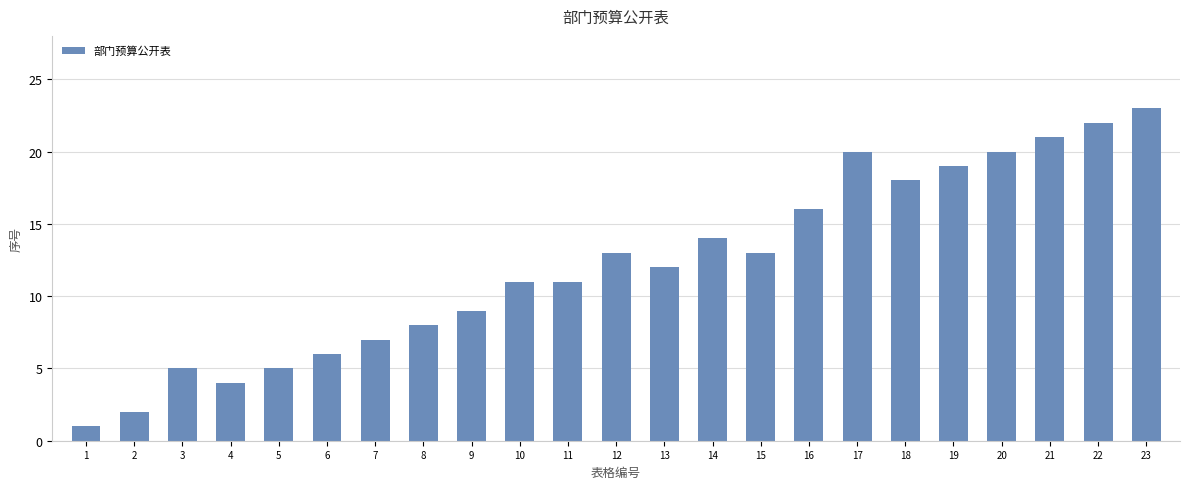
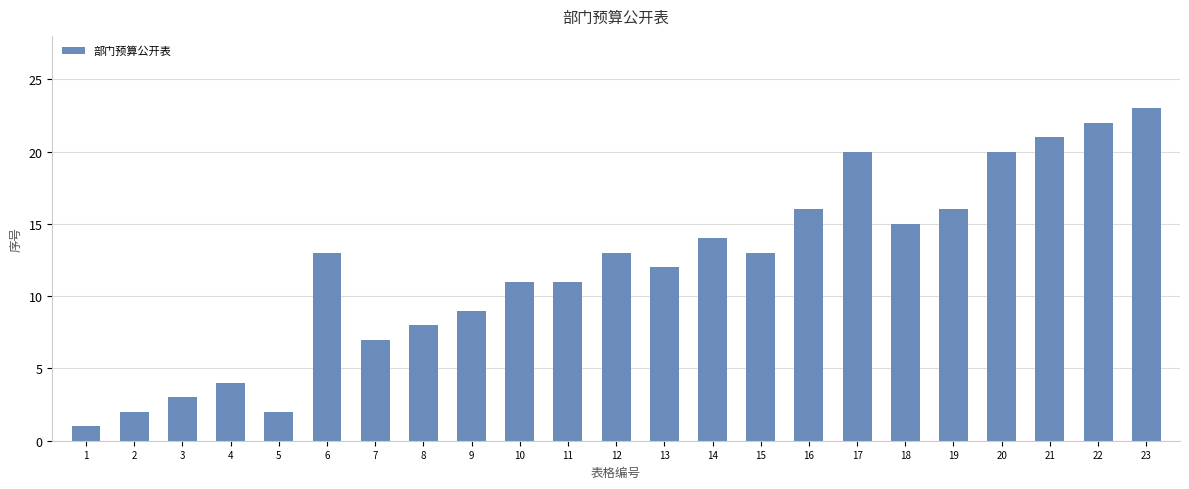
3: 5 -> 3
5: 5 -> 2
6: 6 -> 13
18: 18 -> 15
19: 19 -> 16
